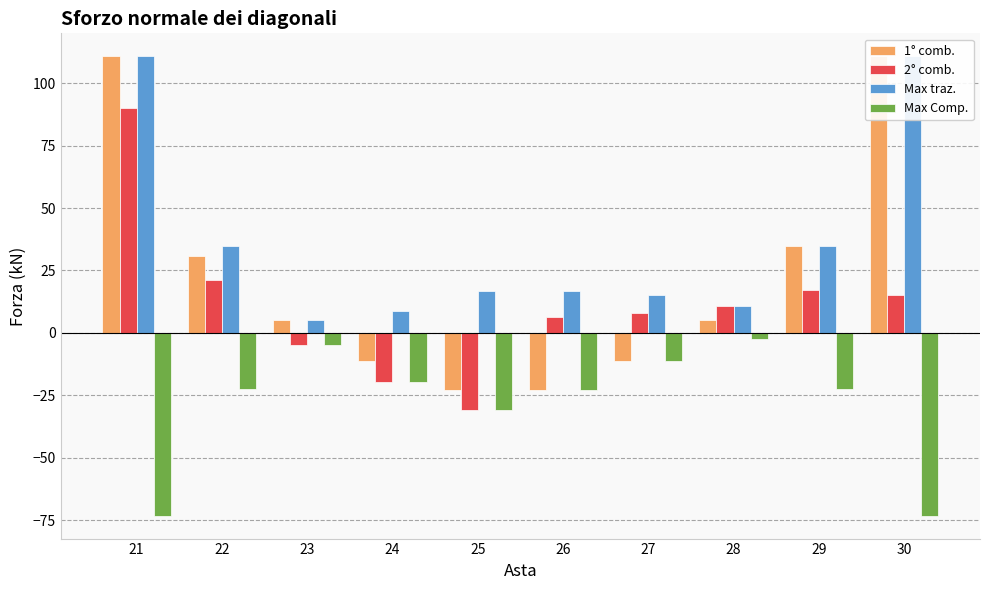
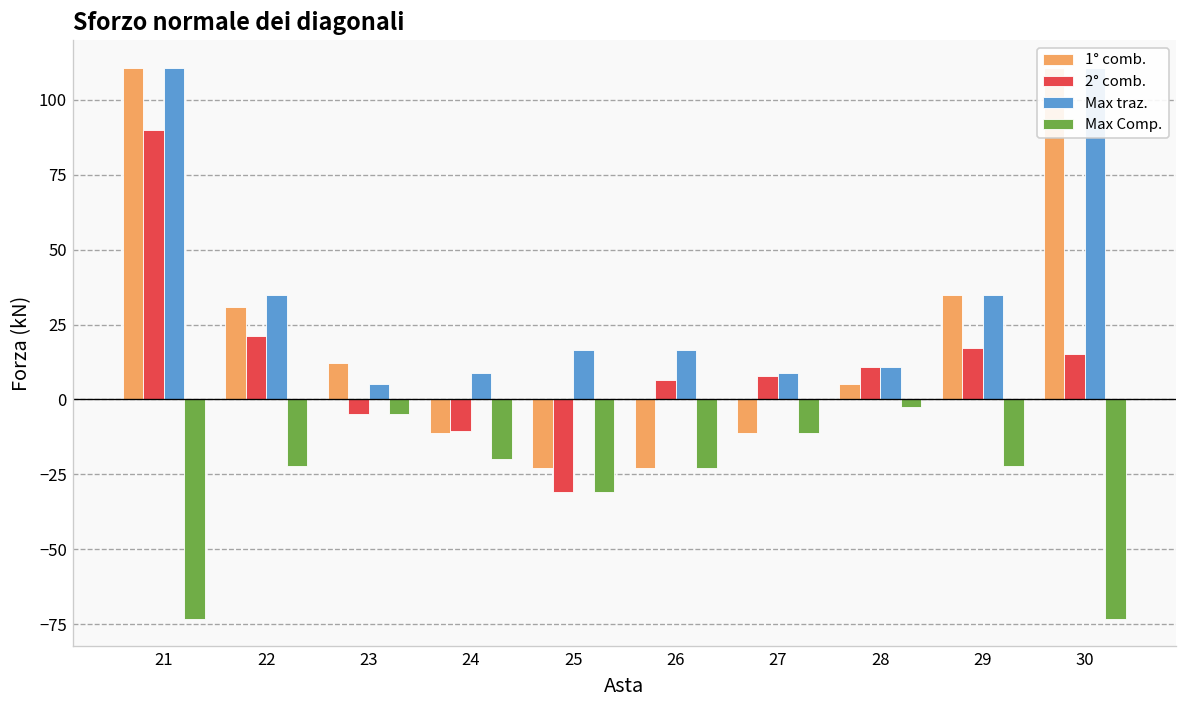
1° comb., 23: 5 -> 12
2° comb., 24: -20 -> -10
Max traz., 27: 15 -> 9
